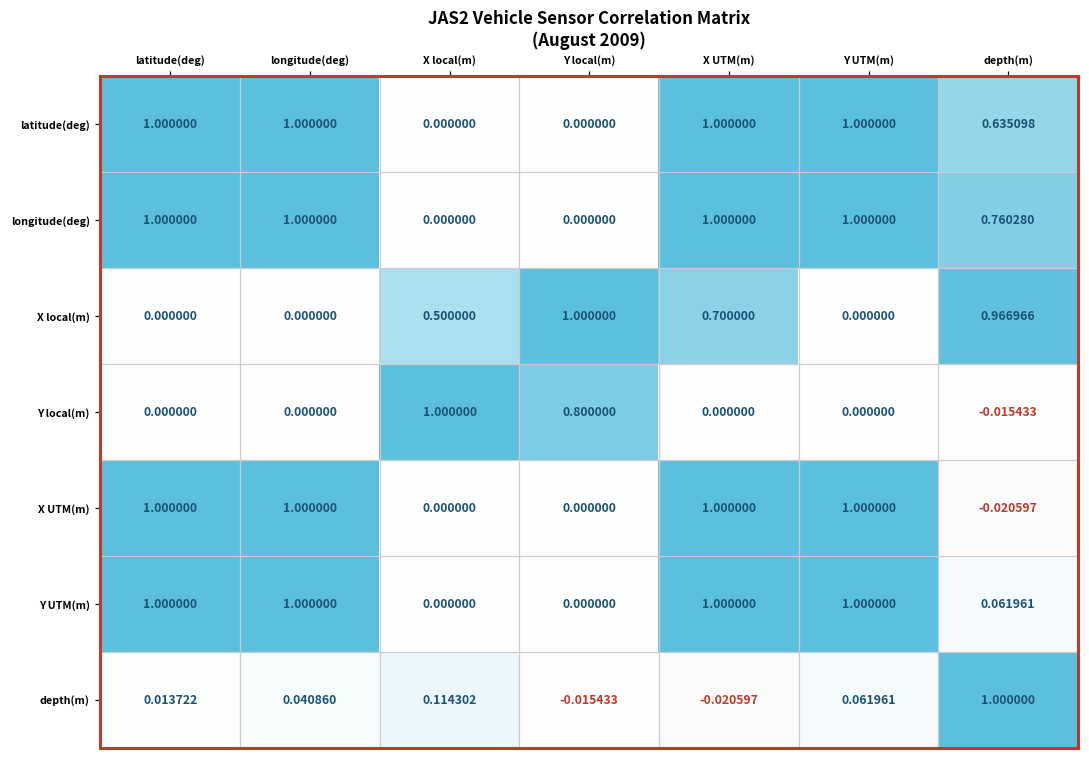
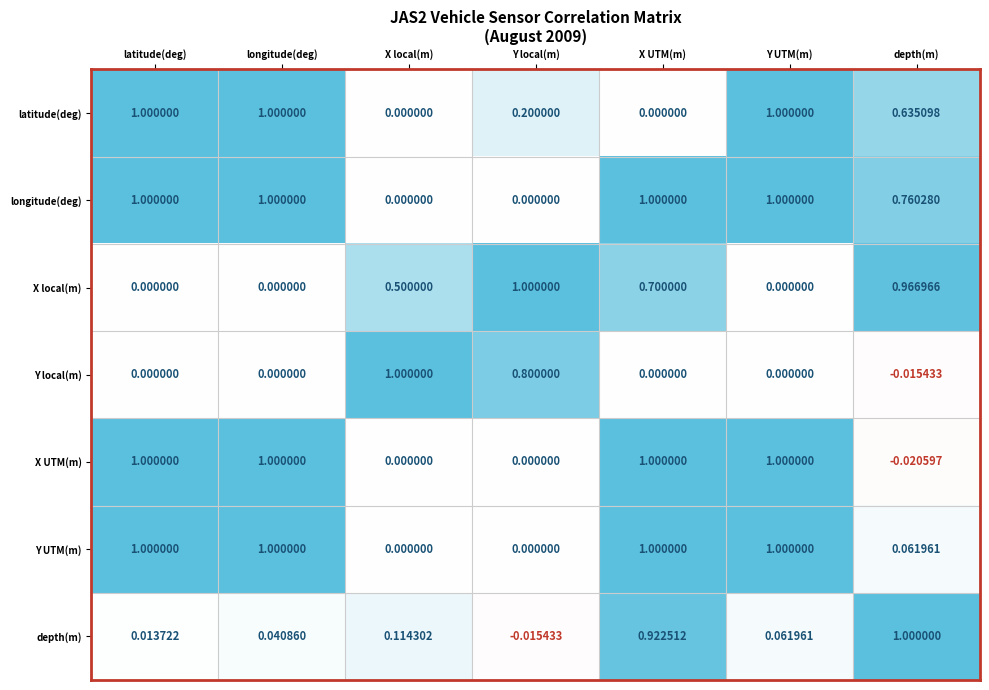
latitude(deg), Y local(m): 0.000000 -> 0.200000
latitude(deg), X UTM(m): 1.000000 -> 0.000000
depth(m), X UTM(m): -0.020597 -> 0.922512
